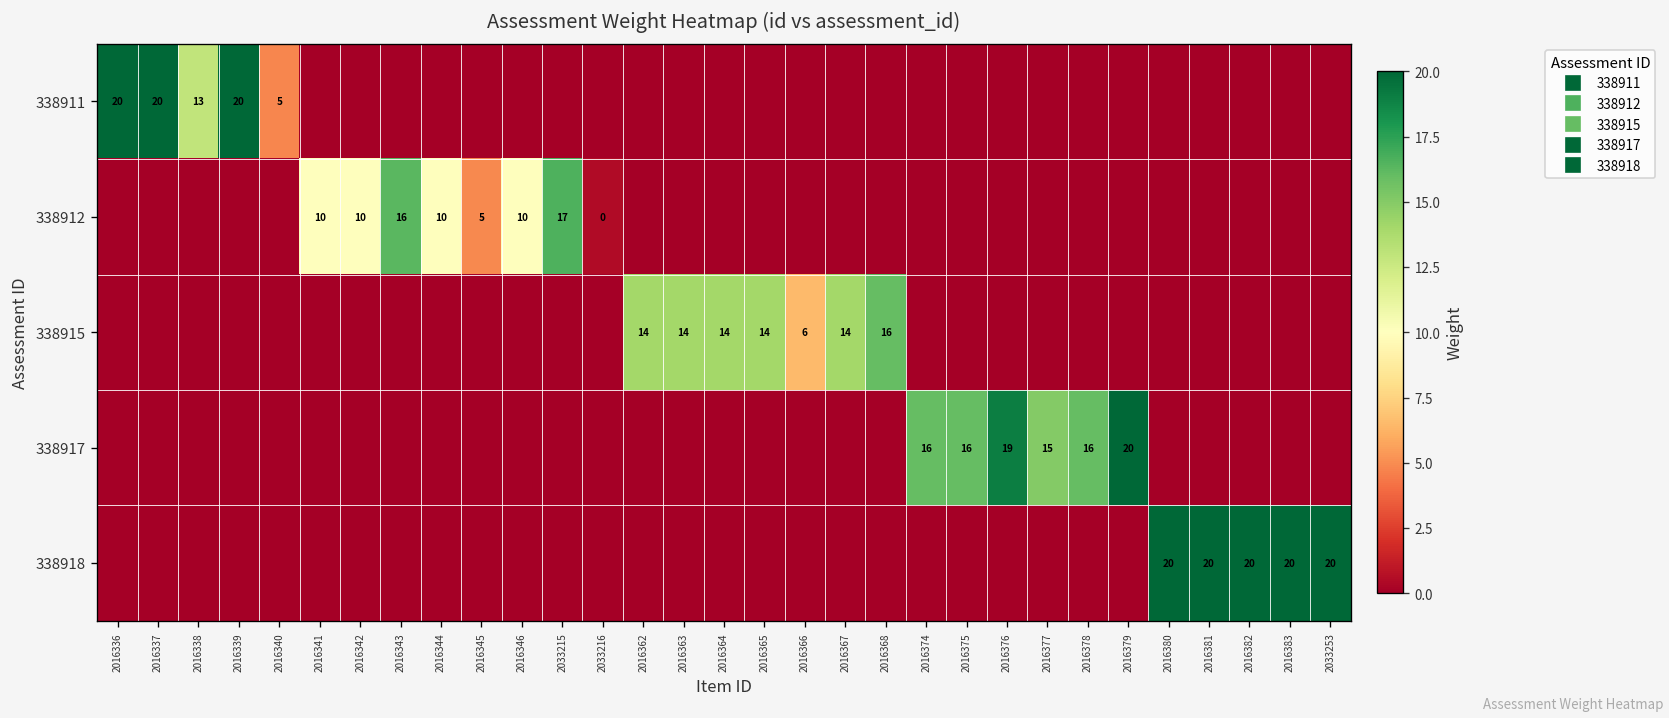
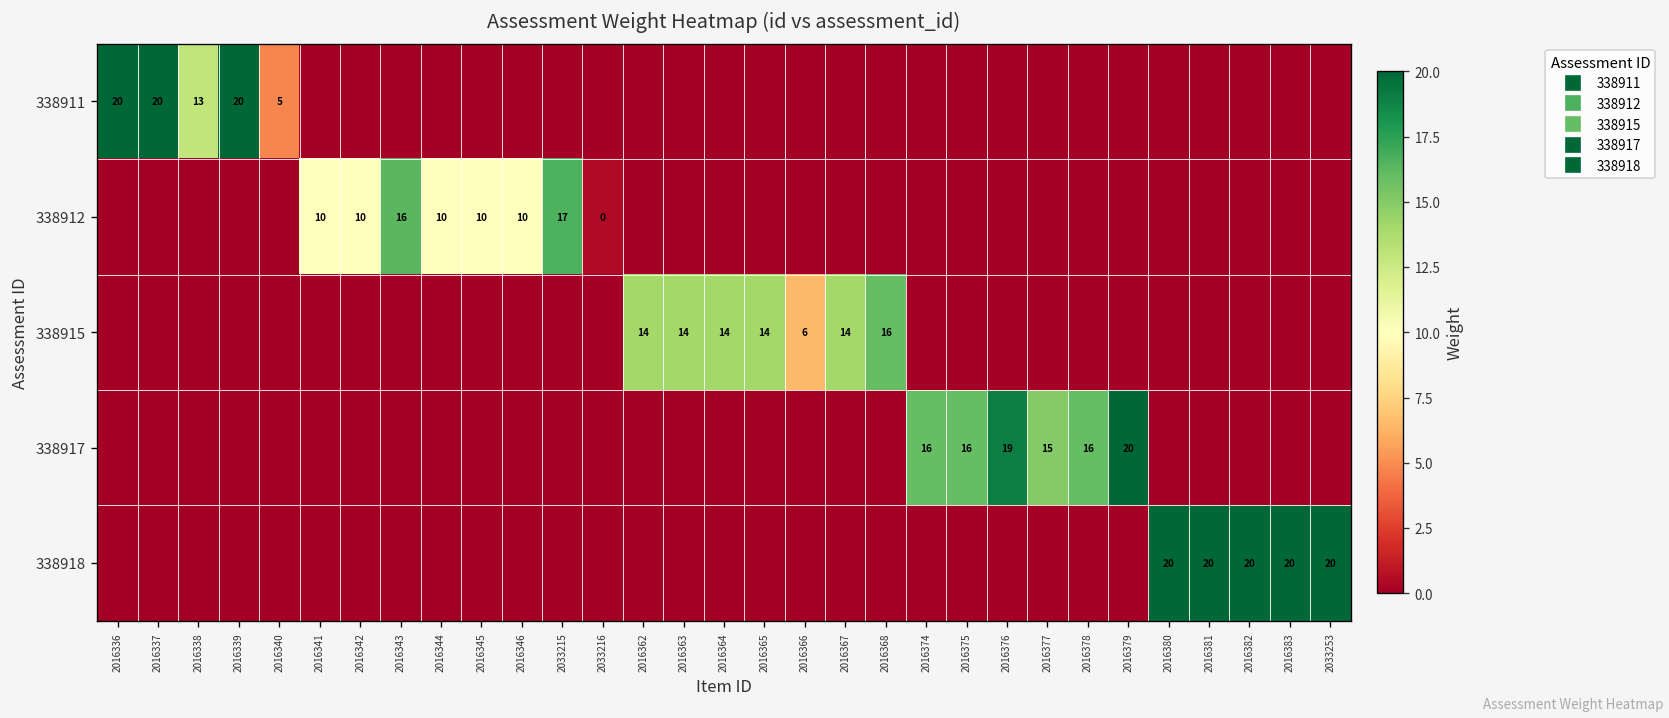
338912, 2016345: 5 -> 10
